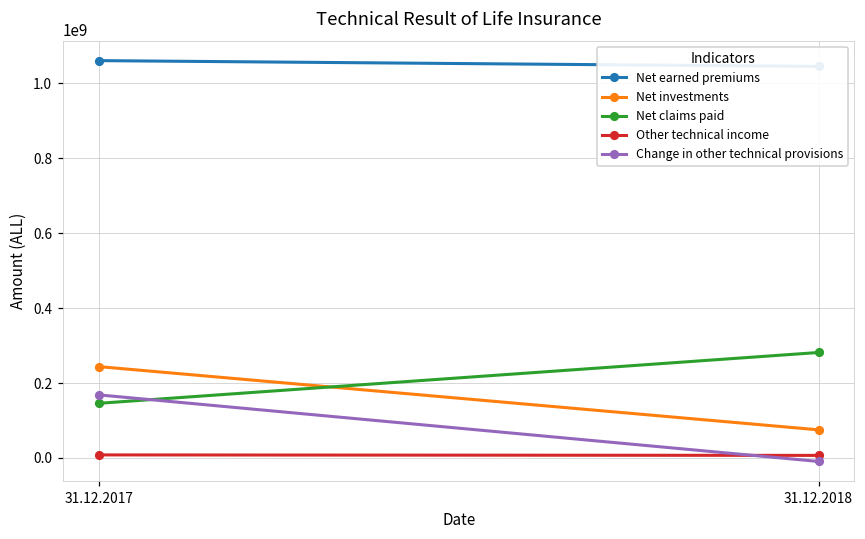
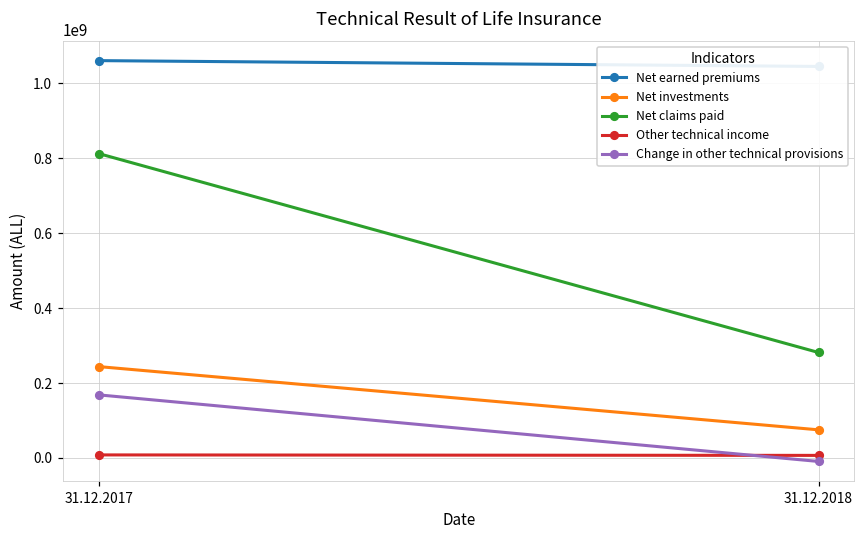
Net claims paid, 31.12.2017: 150000000 -> 810000000
